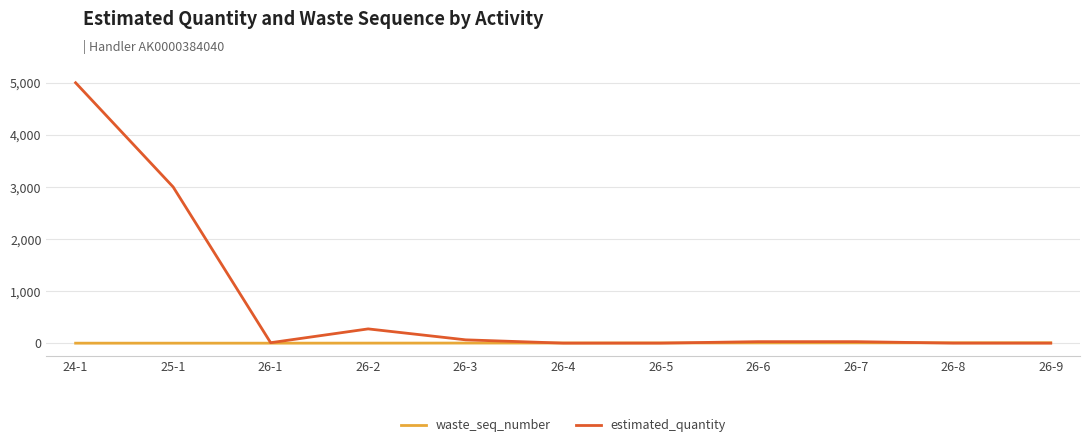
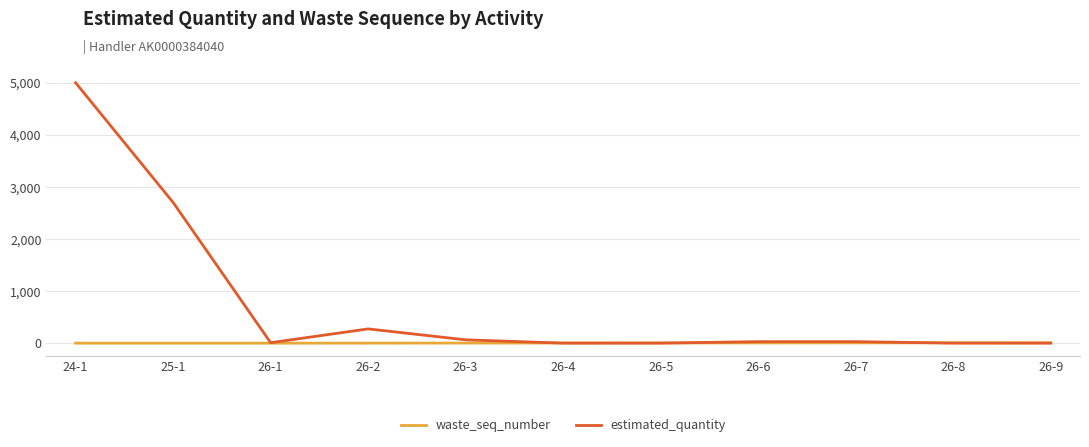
estimated_quantity, 25-1: 3,000 -> 2,700
